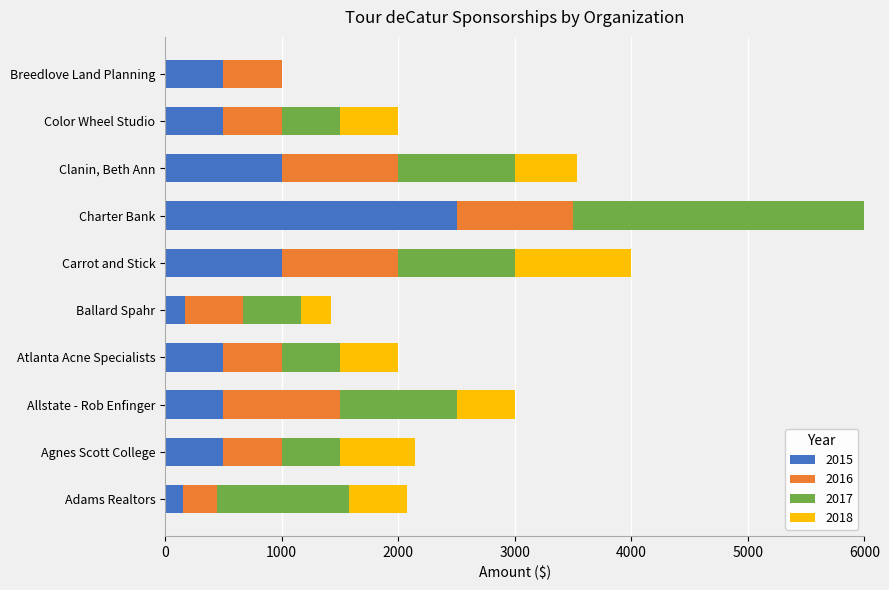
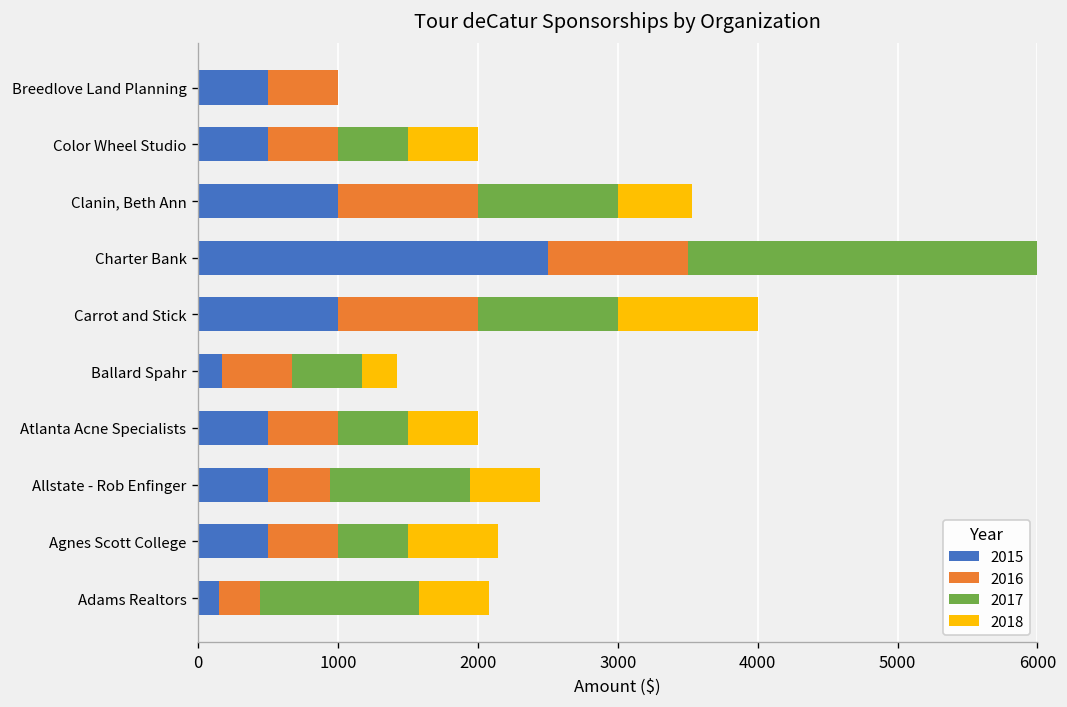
2016, Allstate - Rob Enfinger: 1000 -> 450
